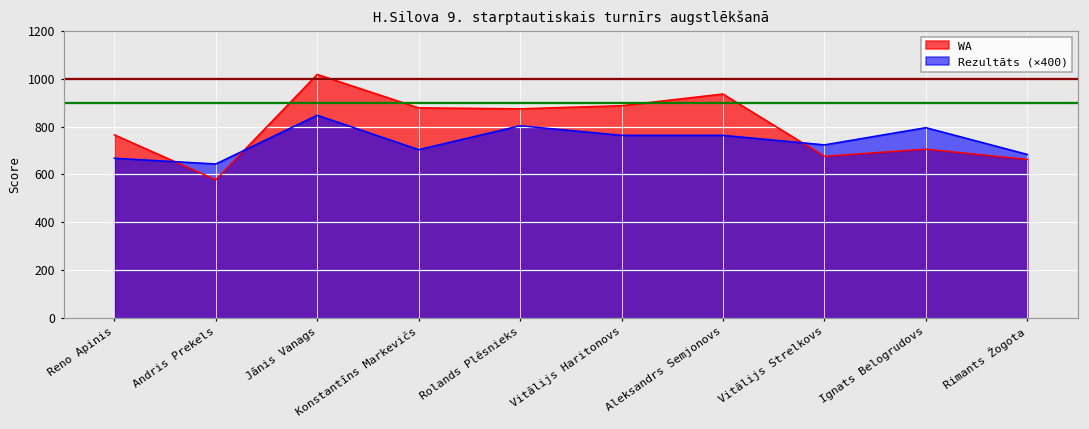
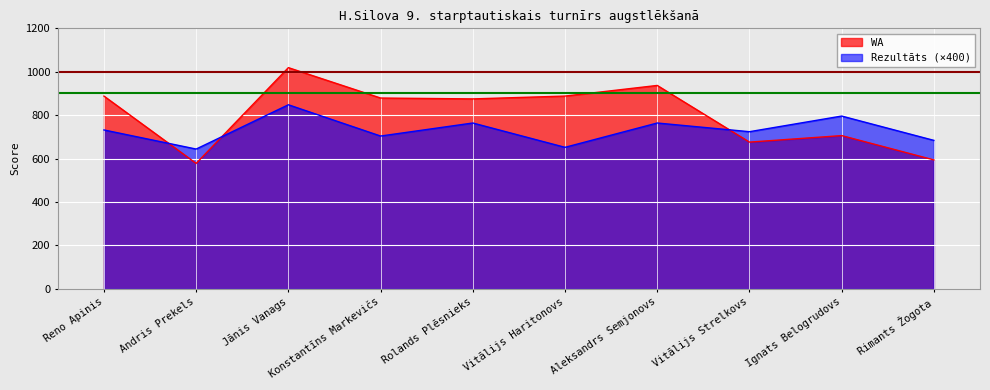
WA, Reno Apinis: 770 -> 890
Rezultāts (×400), Reno Apinis: 670 -> 730
Rezultāts (×400), Rolands Plēsnieks: 800 -> 760
Rezultāts (×400), Vitālijs Haritonovs: 760 -> 650
WA, Rimants Žogota: 660 -> 590
